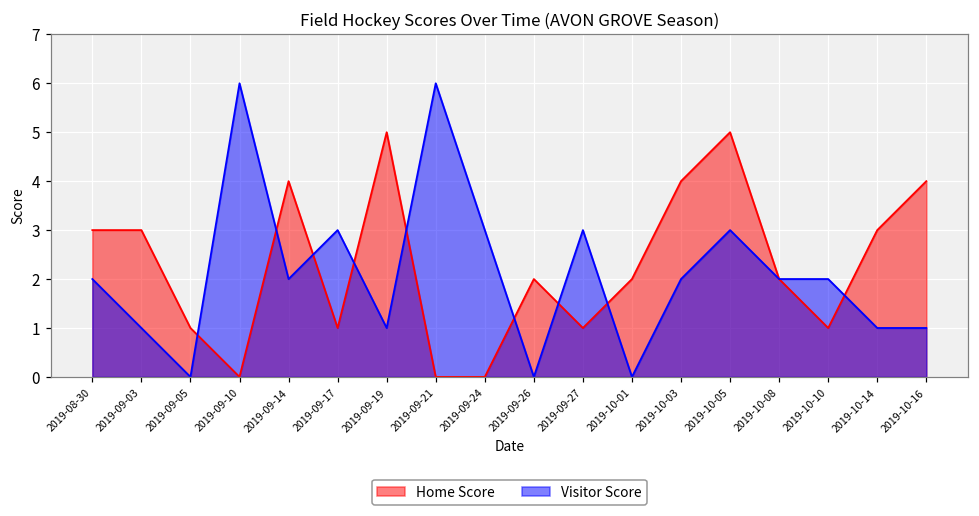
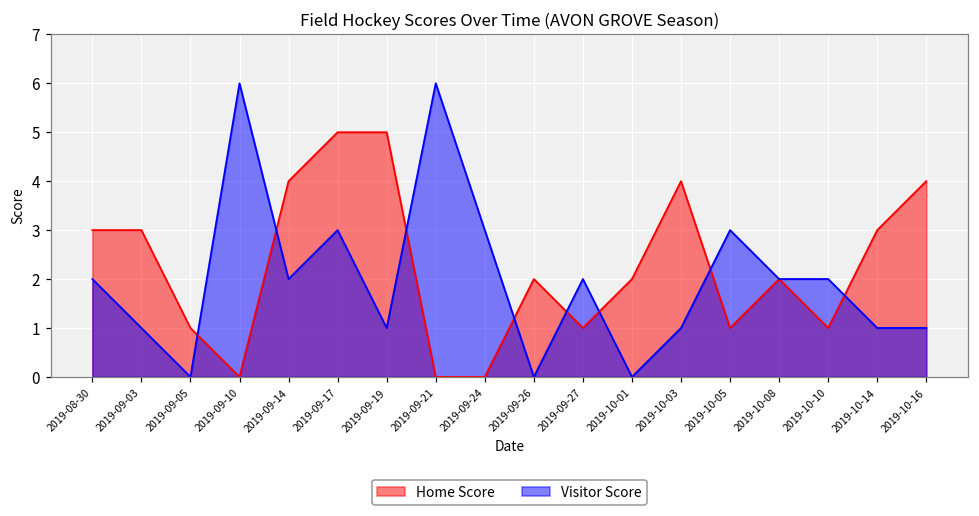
Home Score, 2019-09-17: 1 -> 5
Visitor Score, 2019-09-27: 3 -> 2
Visitor Score, 2019-10-03: 2 -> 1
Home Score, 2019-10-05: 5 -> 1
